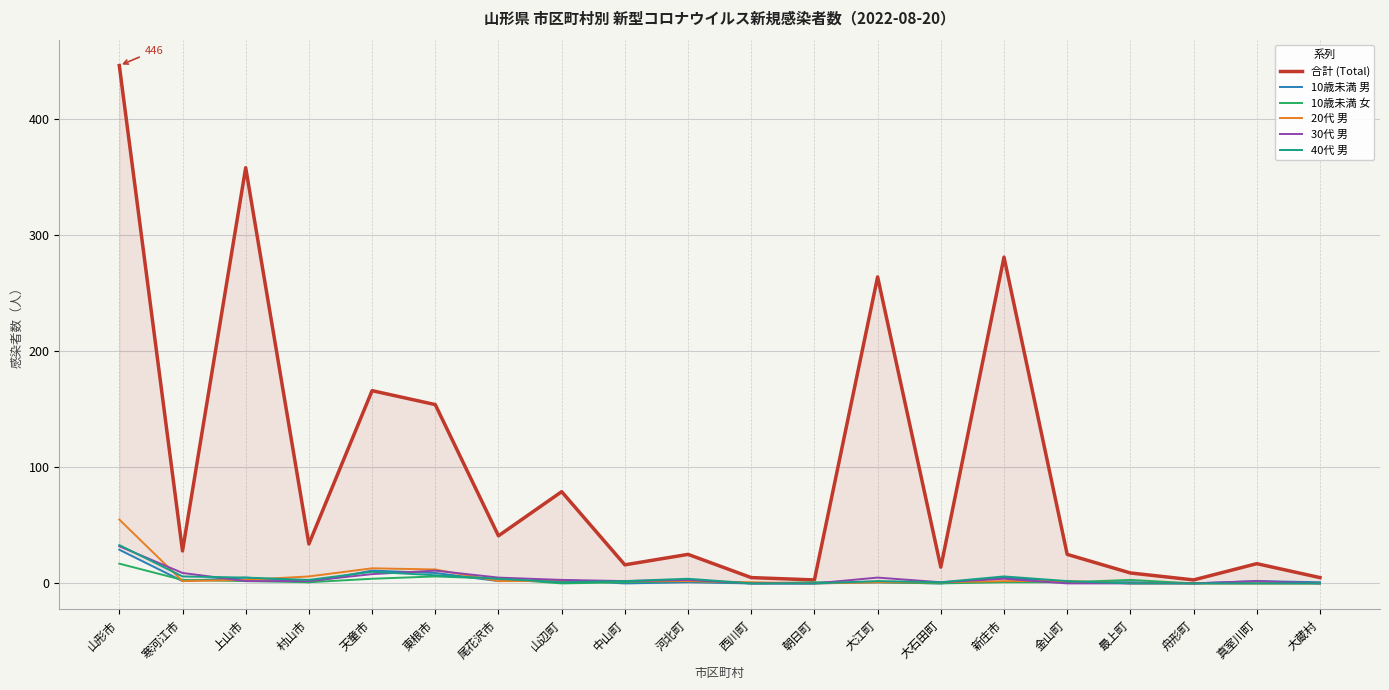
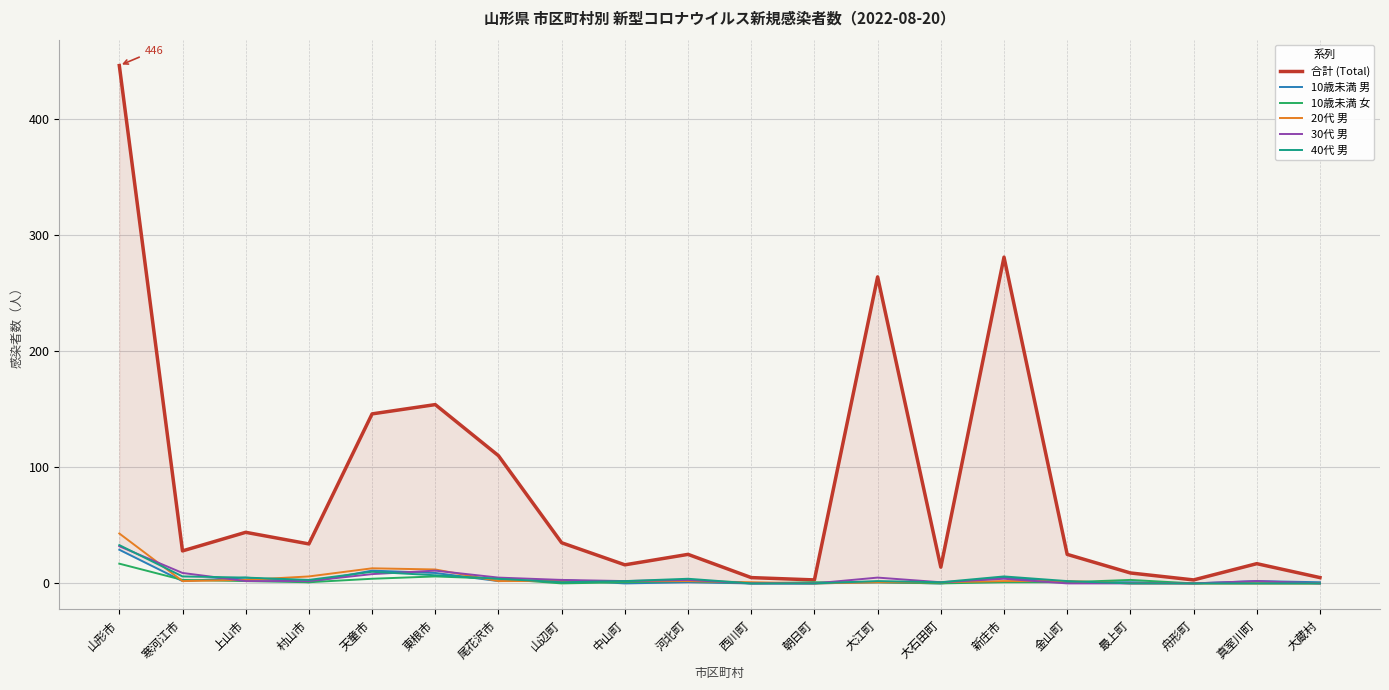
20代 男, 山形市: 55 -> 43
合計 (Total), 上山市: 358 -> 44
合計 (Total), 天童市: 166 -> 146
合計 (Total), 尾花沢市: 41 -> 110
合計 (Total), 山辺町: 79 -> 35
